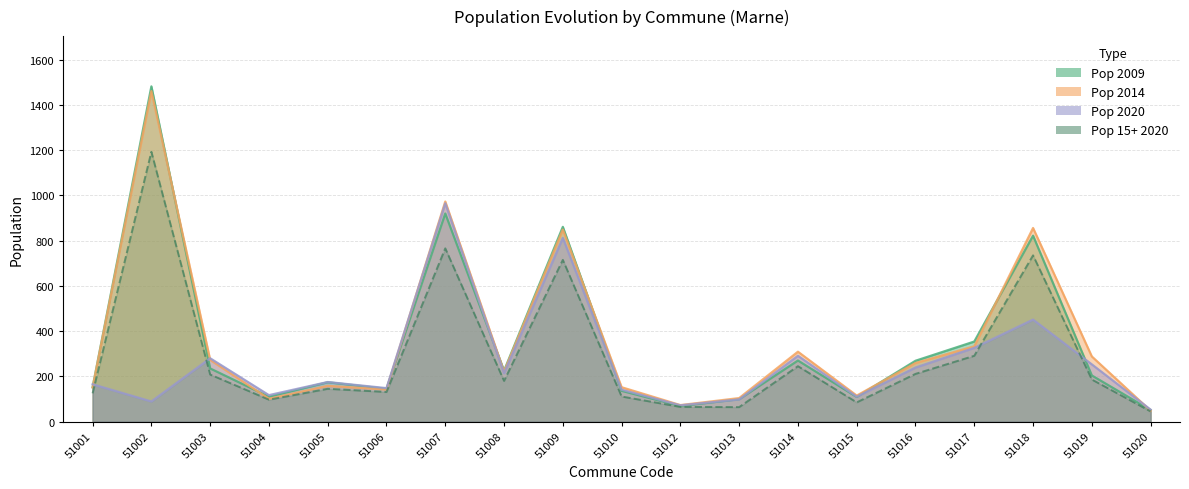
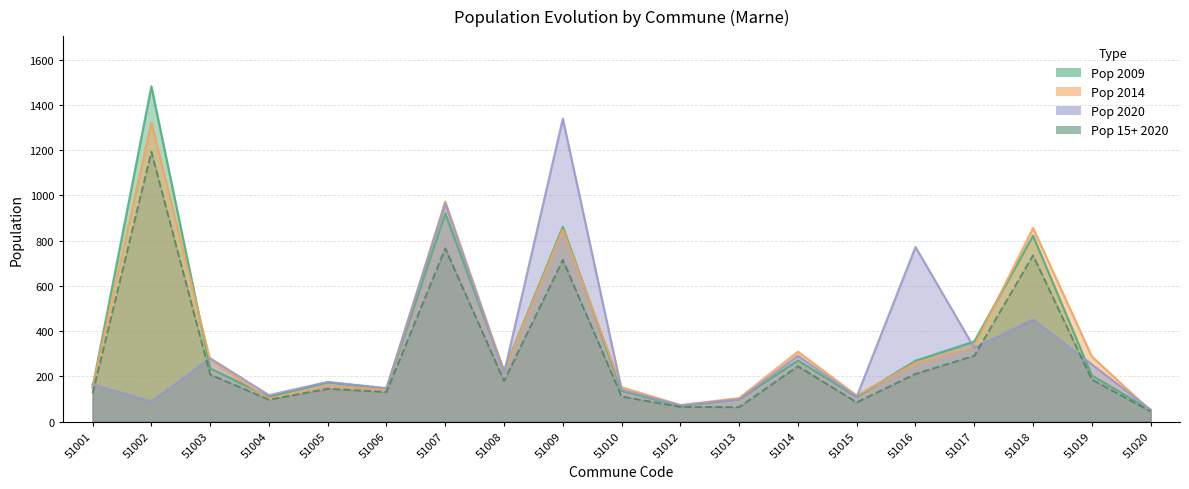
Pop 2014, 51002: 1460 -> 1320
Pop 2020, 51009: 810 -> 1340
Pop 2020, 51016: 240 -> 770
